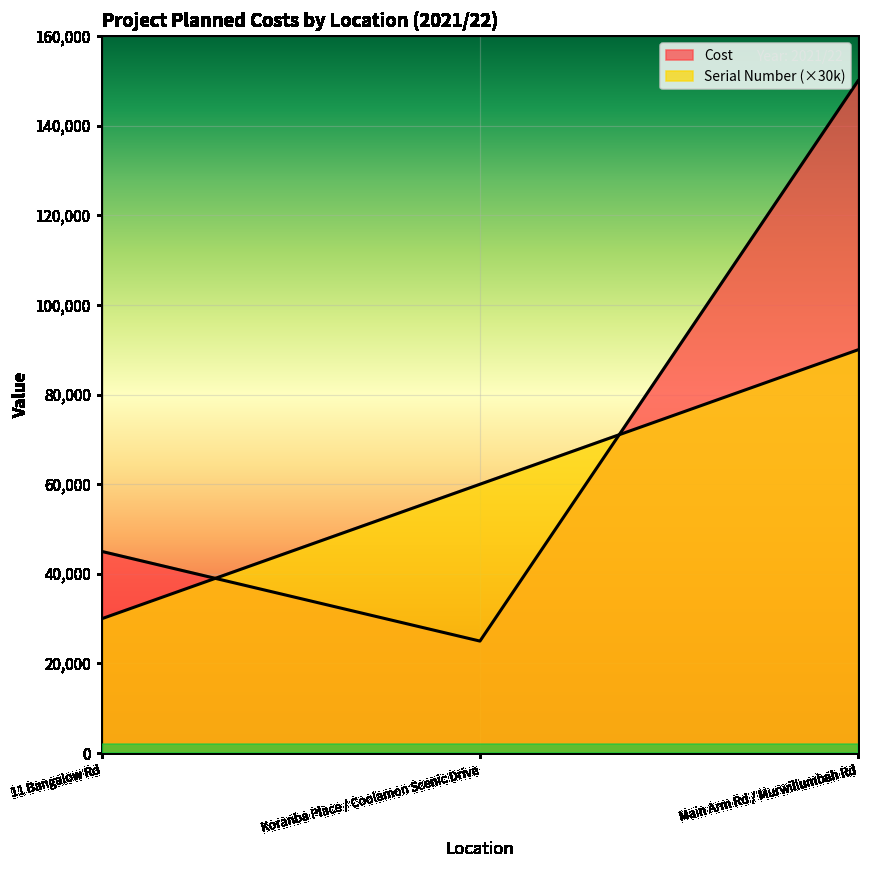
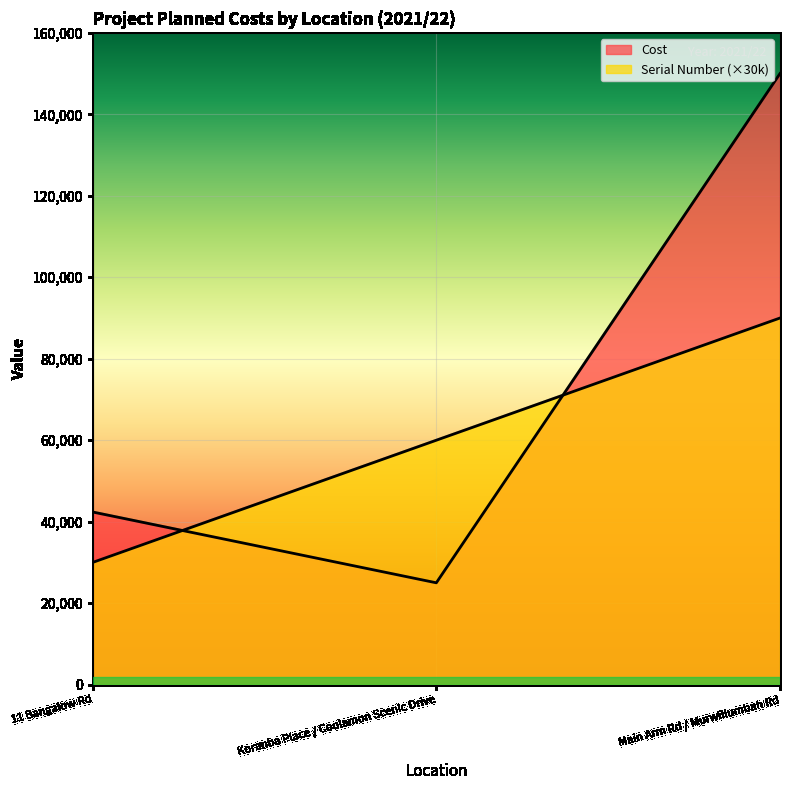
Cost, 11 Bangalow Rd: 45,000 -> 42,000
